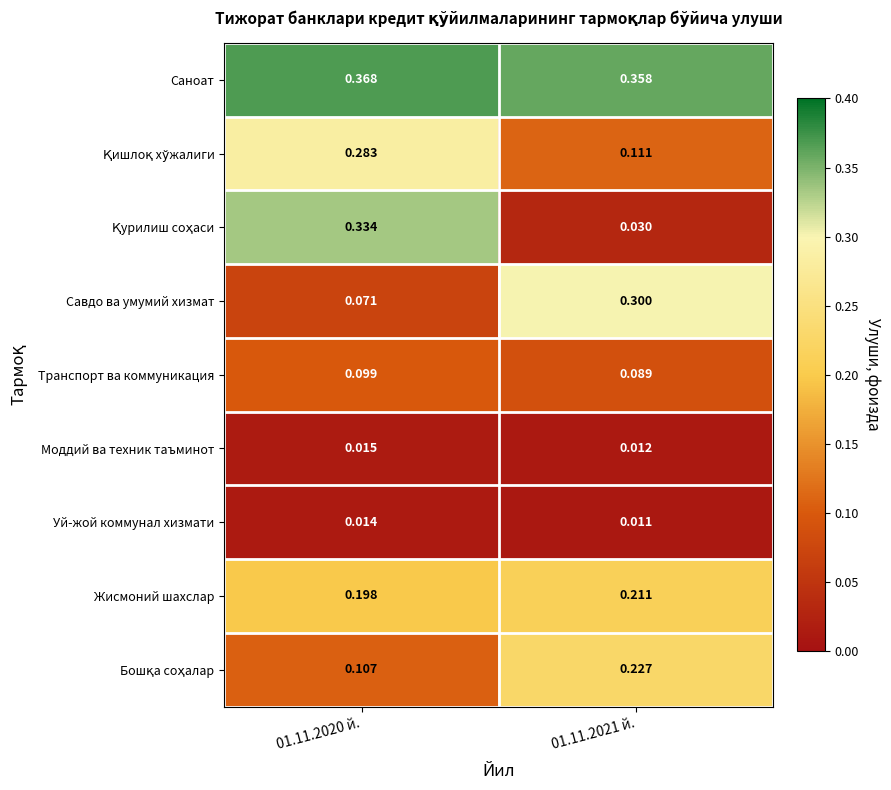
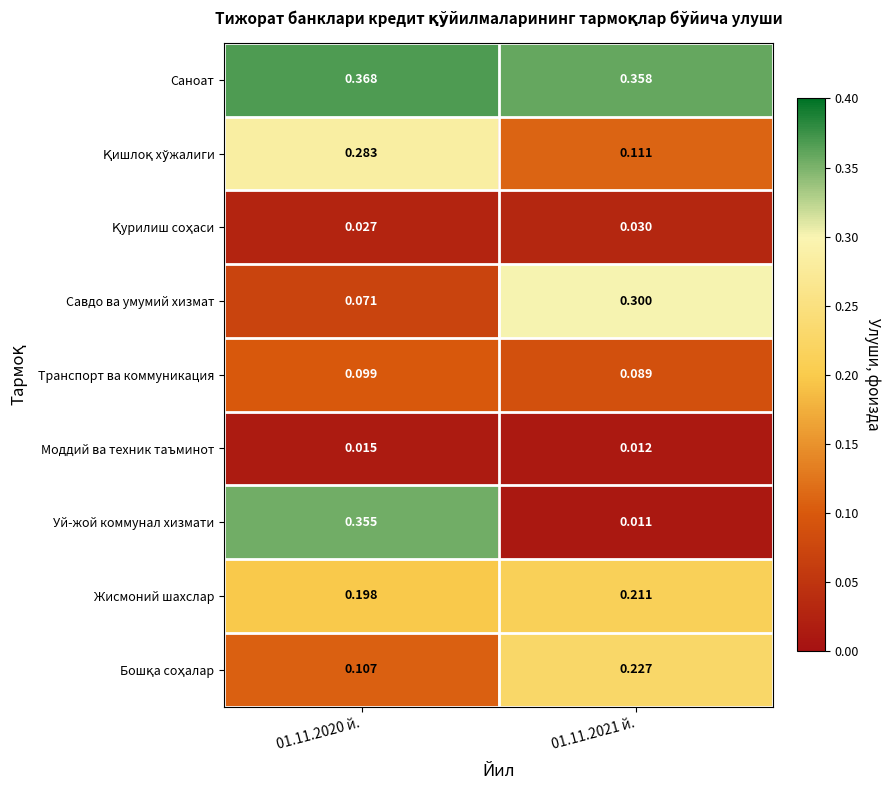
Қурилиш соҳаси, 01.11.2020 й.: 0.334 -> 0.027
Уй-жой коммунал хизмати, 01.11.2020 й.: 0.014 -> 0.355
